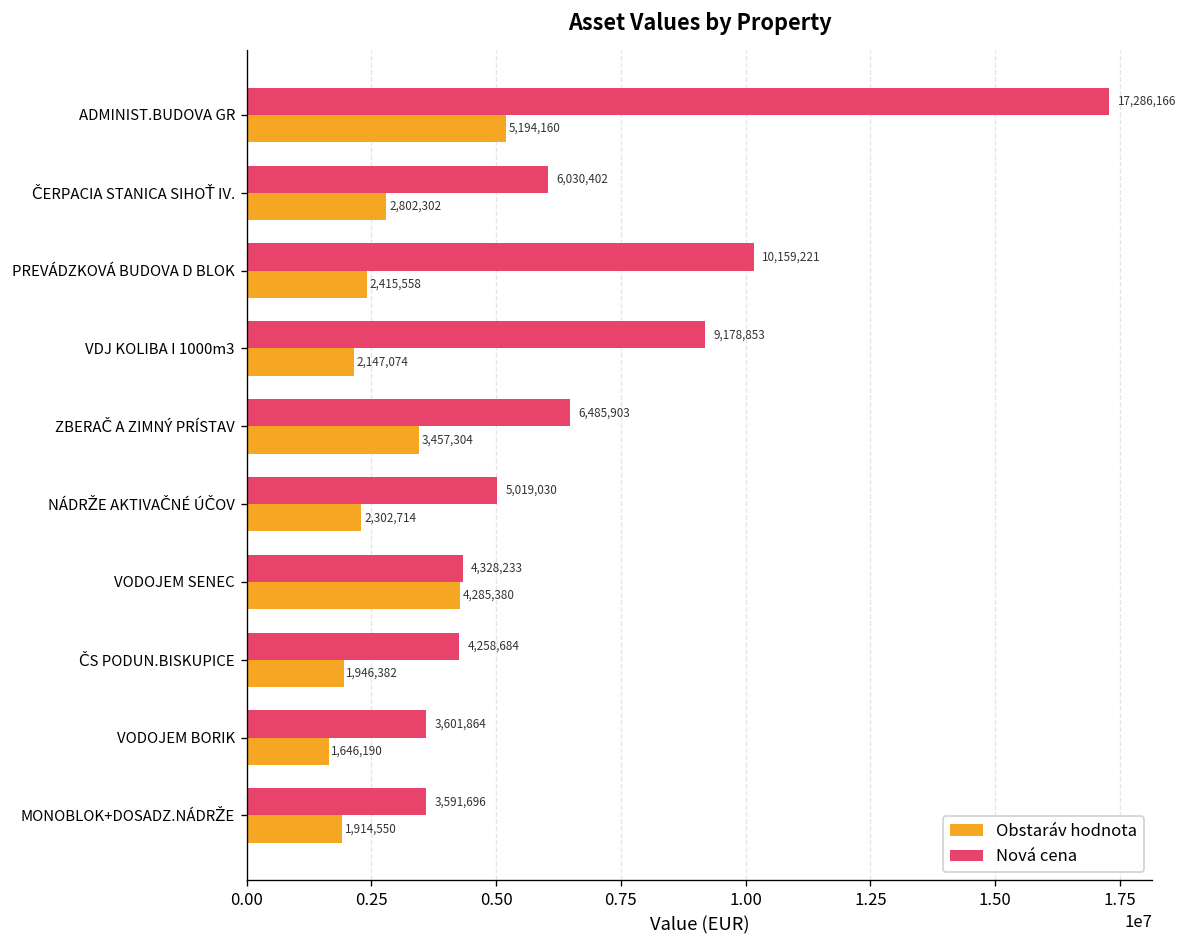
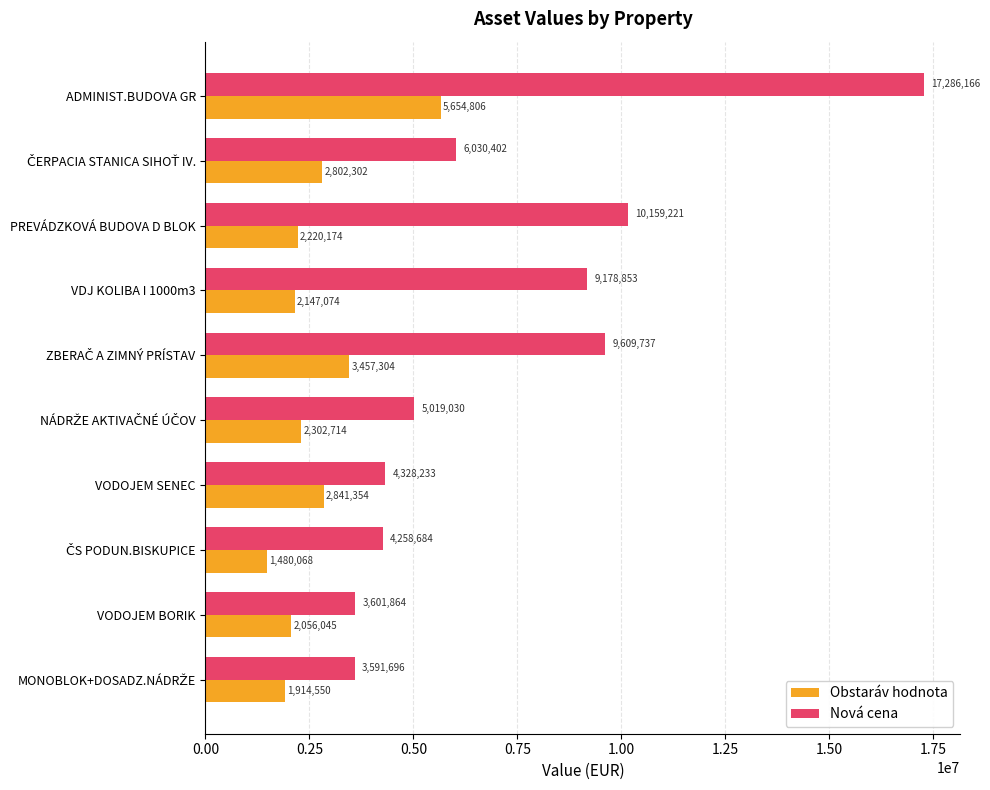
Obstaráv hodnota, ADMINIST.BUDOVA GR: 5,194,160 -> 5,654,806
Obstaráv hodnota, PREVÁDZKOVÁ BUDOVA D BLOK: 2,415,558 -> 2,220,174
Nová cena, ZBERAČ A ZIMNÝ PRÍSTAV: 6,485,903 -> 9,609,737
Obstaráv hodnota, VODOJEM SENEC: 4,285,380 -> 2,841,354
Obstaráv hodnota, ČS PODUN.BISKUPICE: 1,946,382 -> 1,480,068
Obstaráv hodnota, VODOJEM BORIK: 1,646,190 -> 2,056,045
